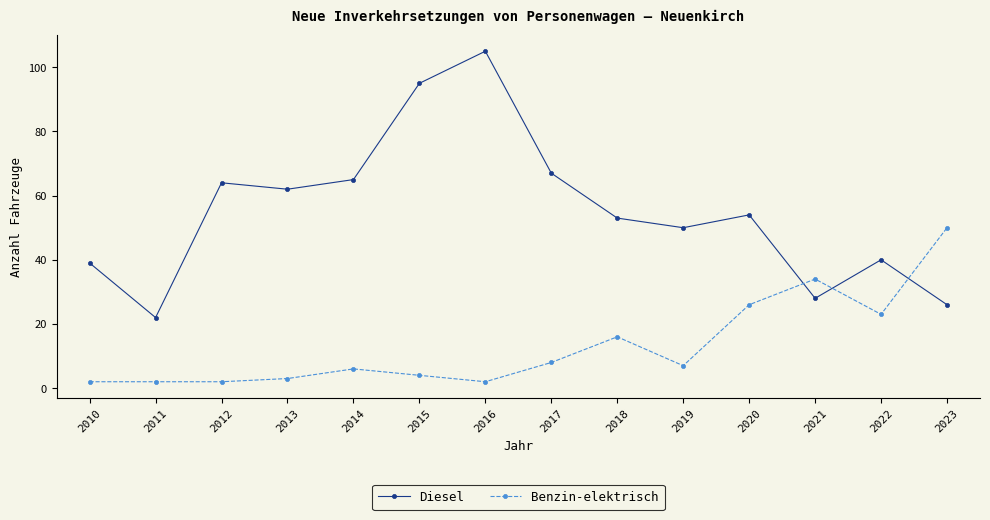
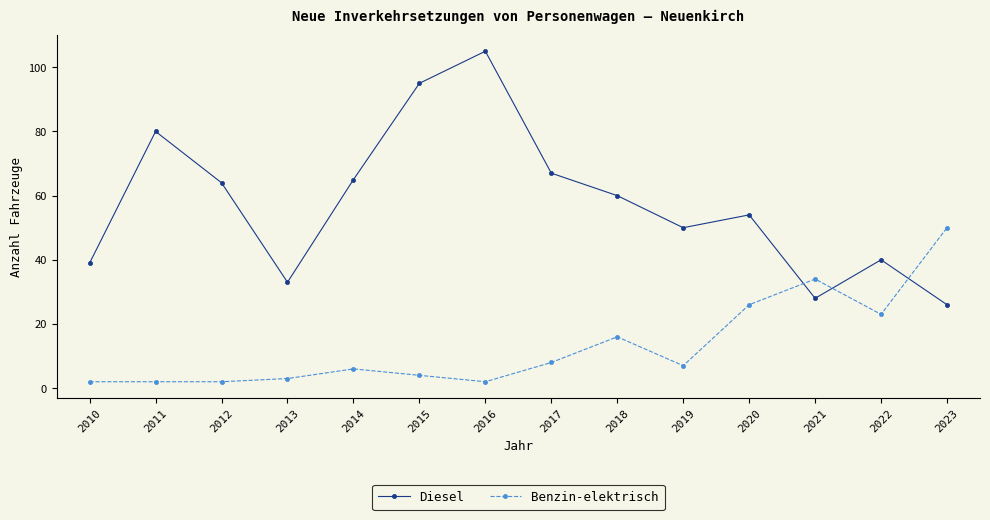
Diesel, 2011: 22 -> 80
Diesel, 2013: 62 -> 33
Diesel, 2018: 53 -> 60
